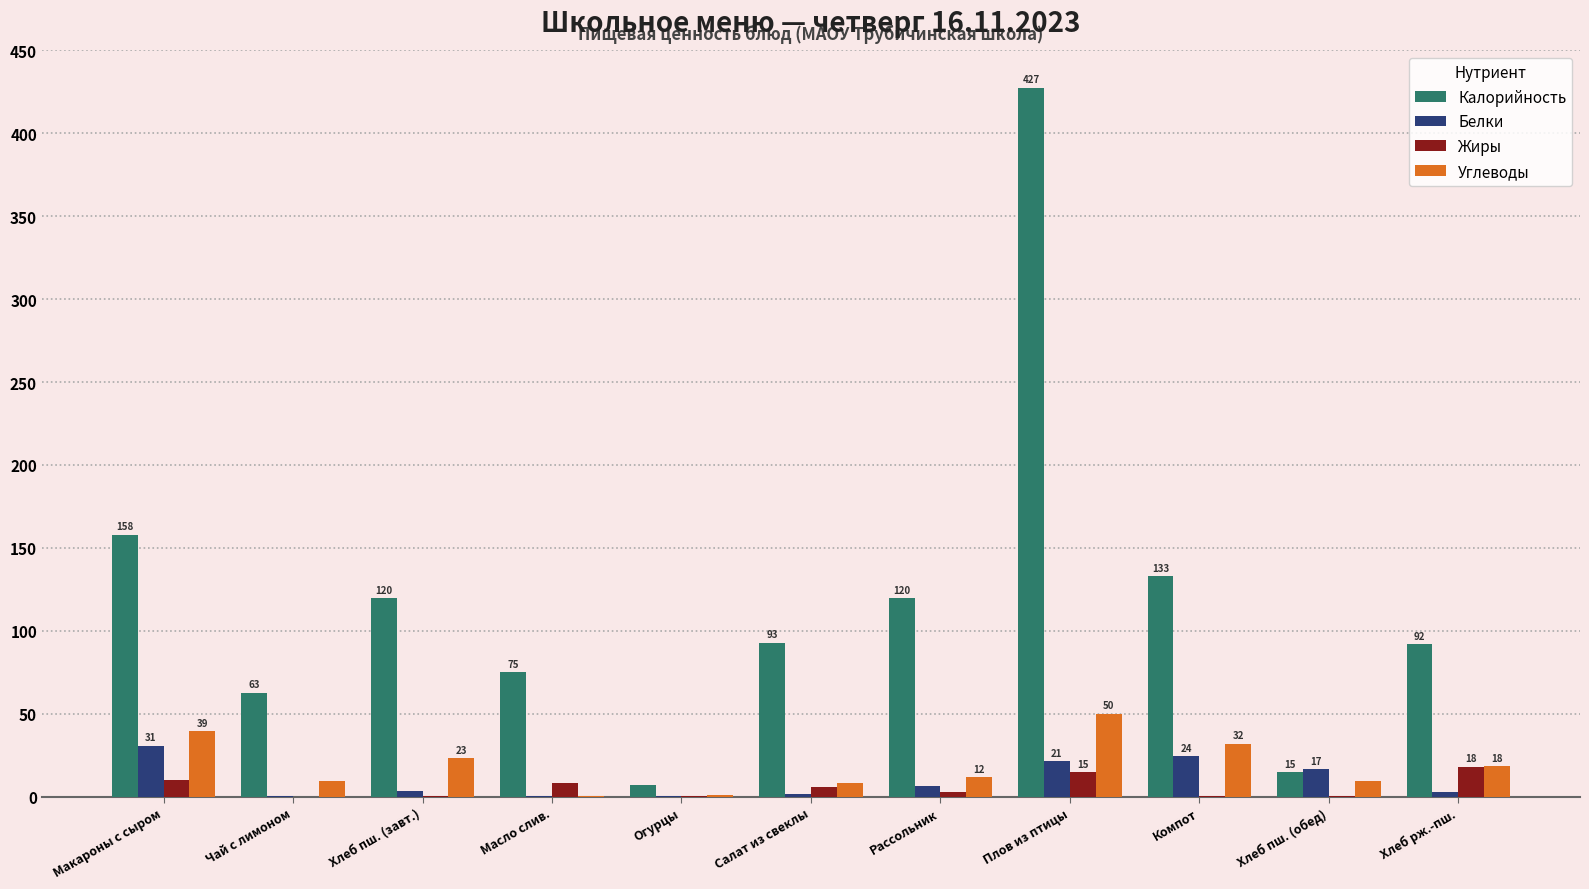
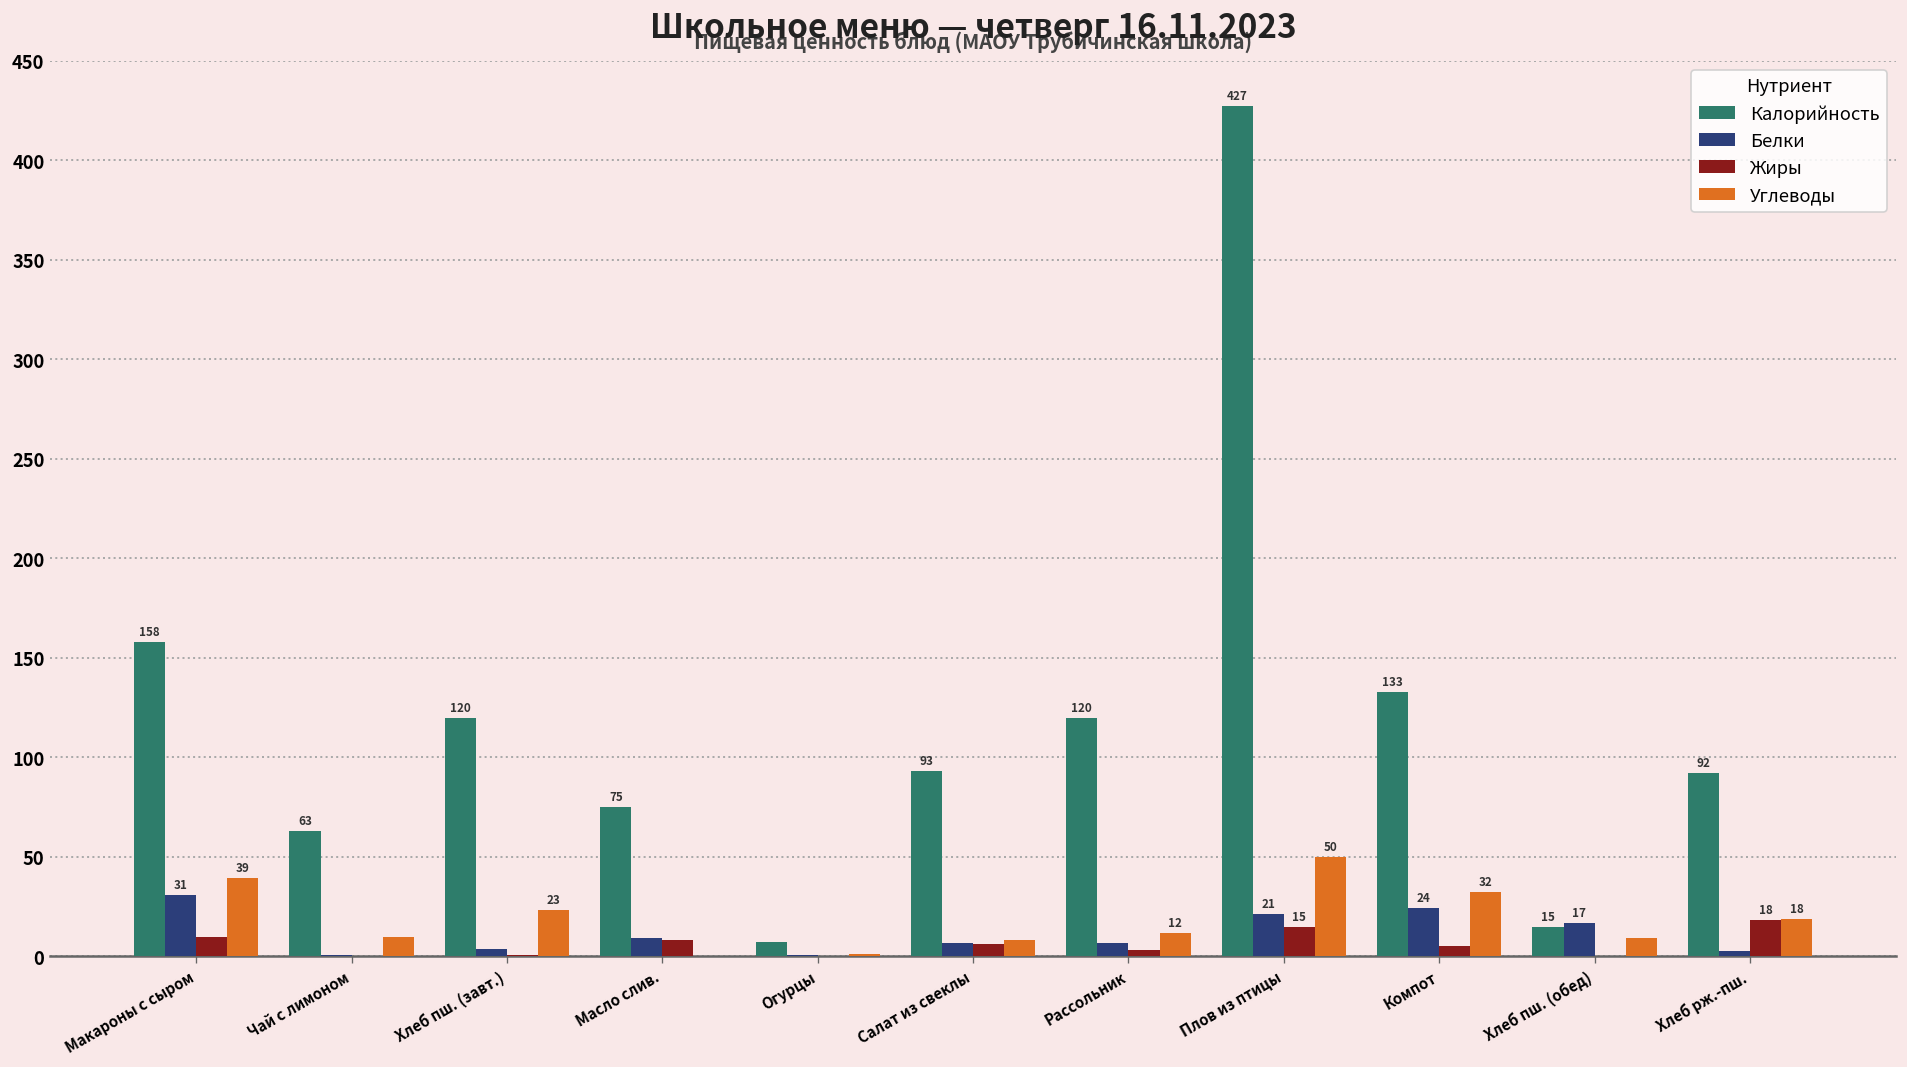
Белки, Масло слив.: 0 -> 9
Белки, Салат из свеклы: 1 -> 7
Жиры, Компот: 0 -> 5
